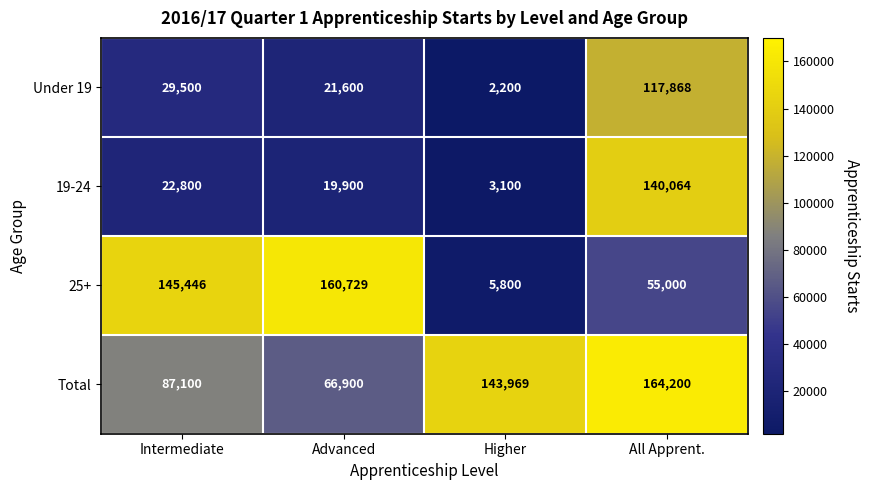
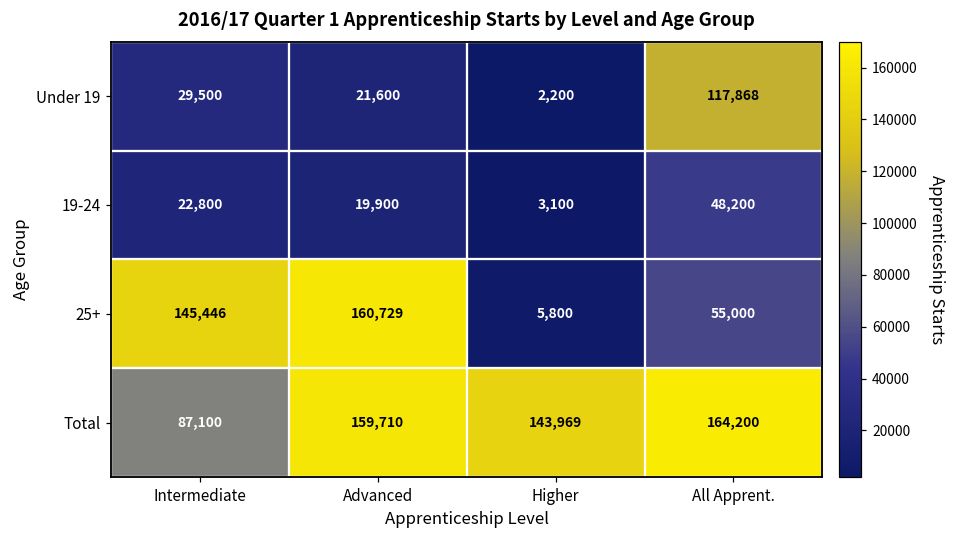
19-24, All Apprent.: 140,064 -> 48,200
Total, Advanced: 66,900 -> 159,710
